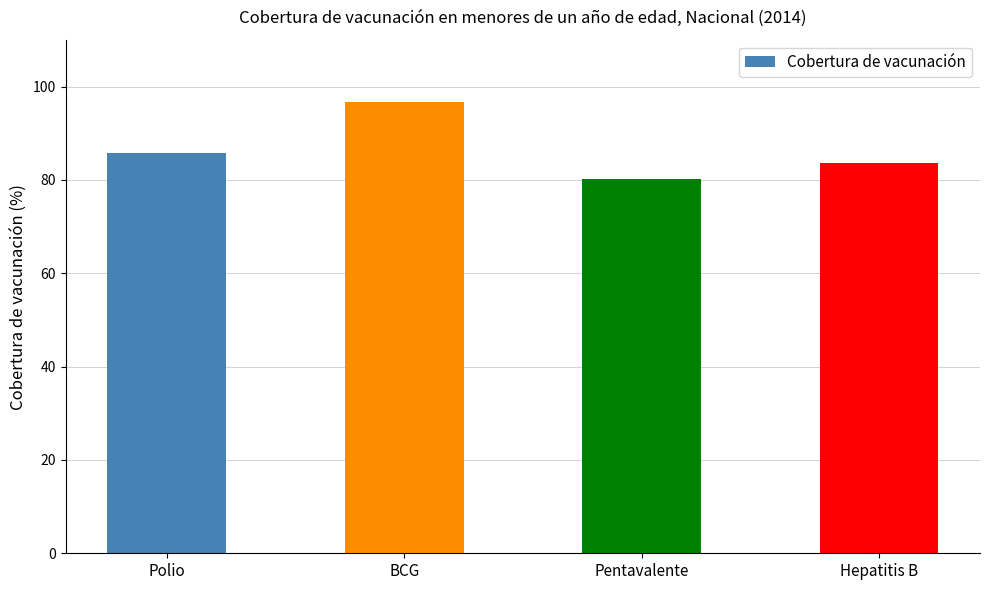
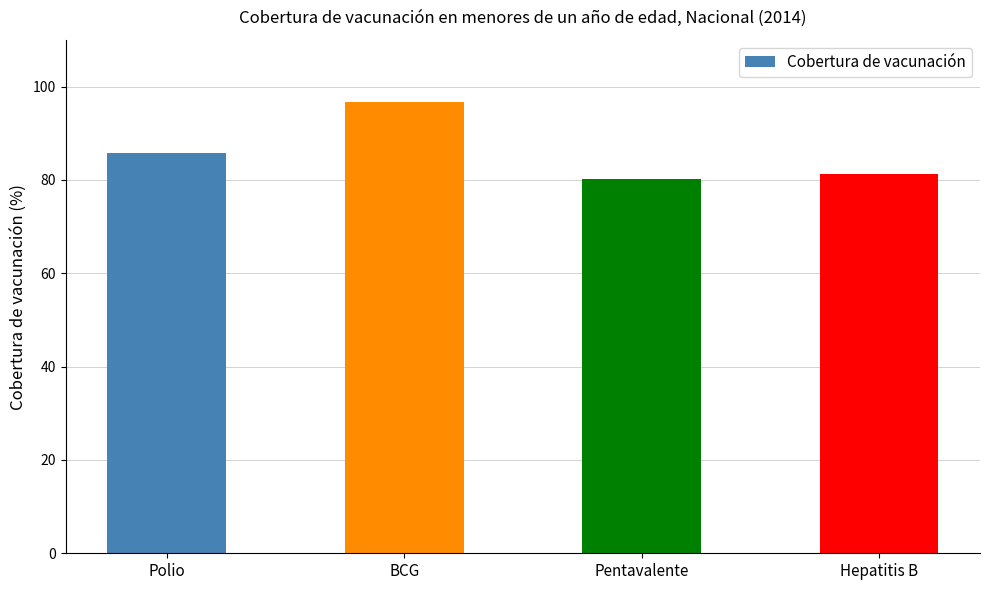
Hepatitis B: 84 -> 81
